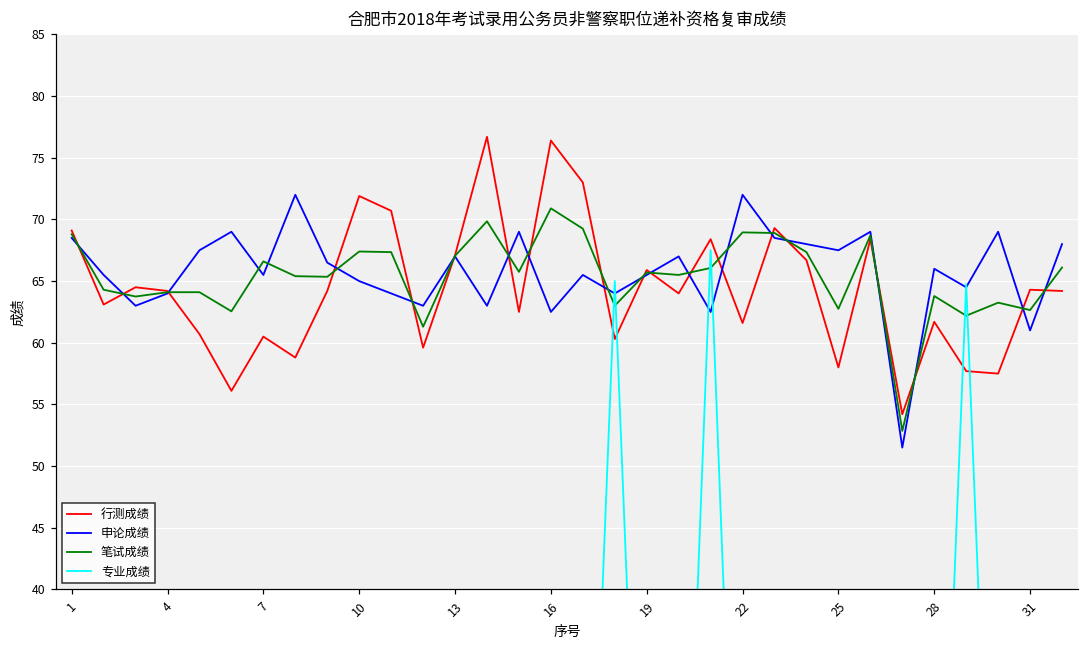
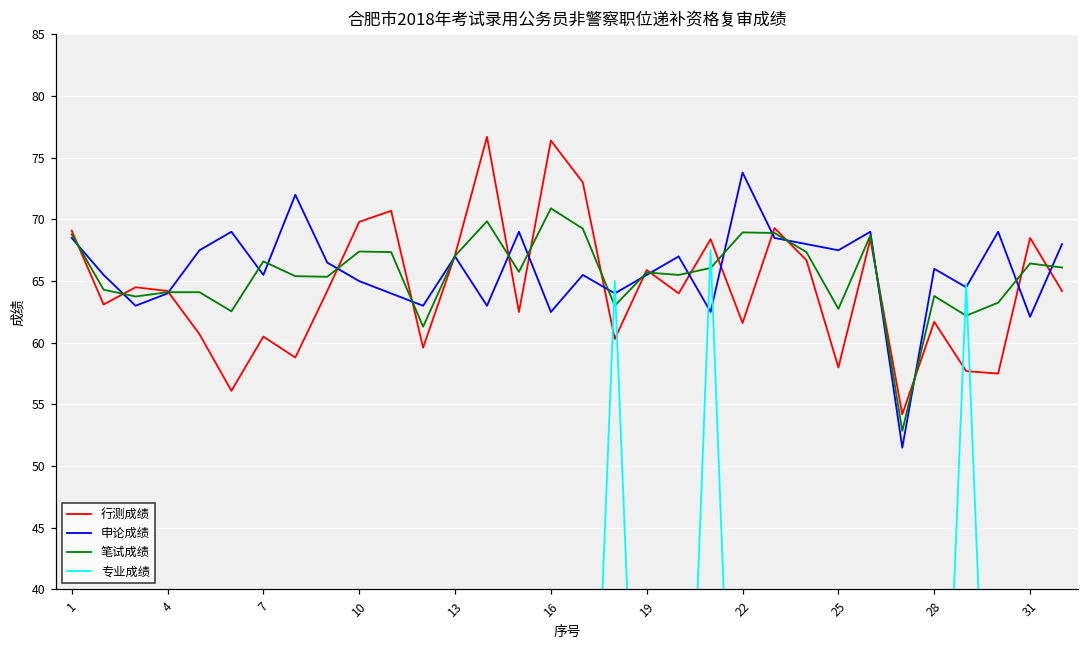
行测成绩, 10: 71.9 -> 69.8
申论成绩, 22: 72.0 -> 73.8
行测成绩, 31: 64.3 -> 68.5
申论成绩, 31: 61.0 -> 62.1
笔试成绩, 31: 62.7 -> 66.4
